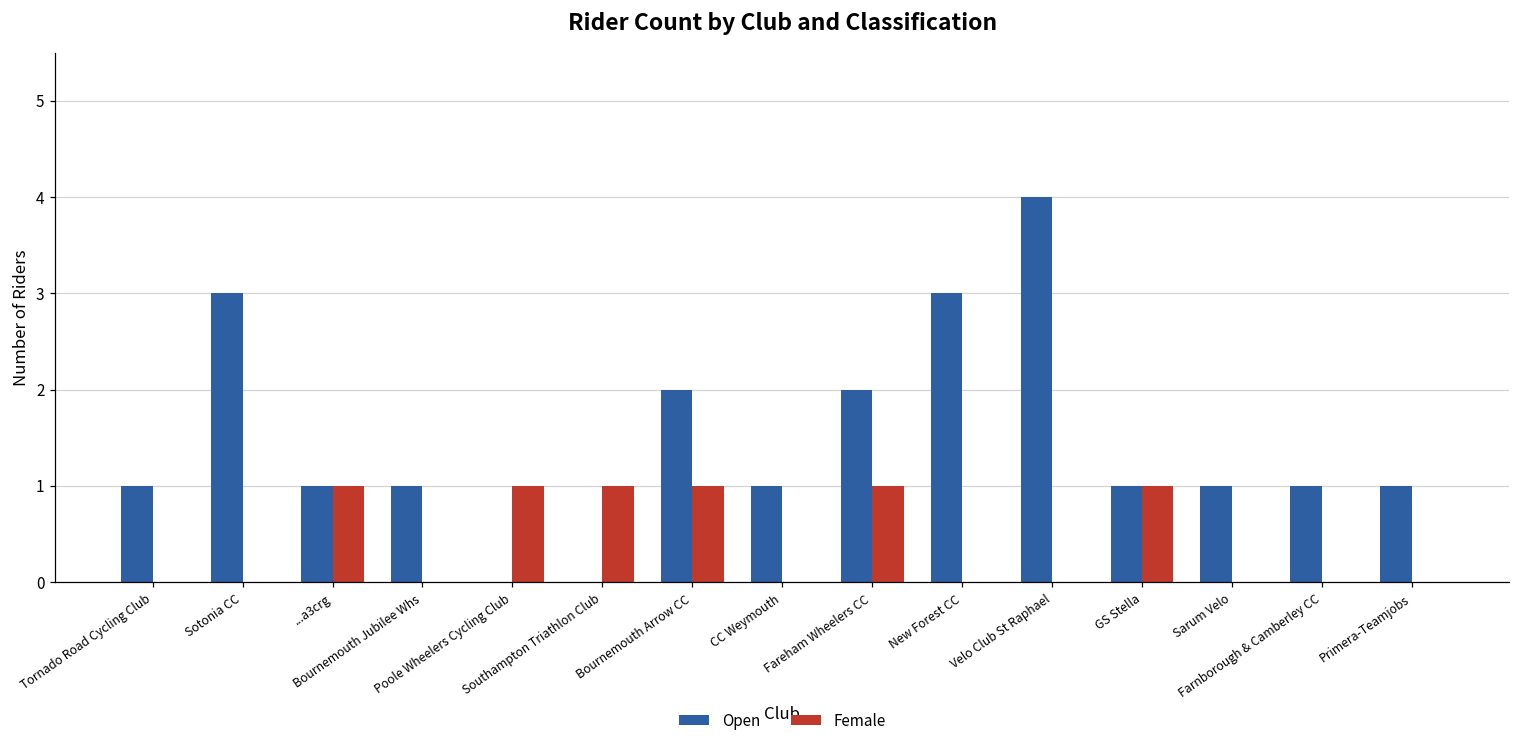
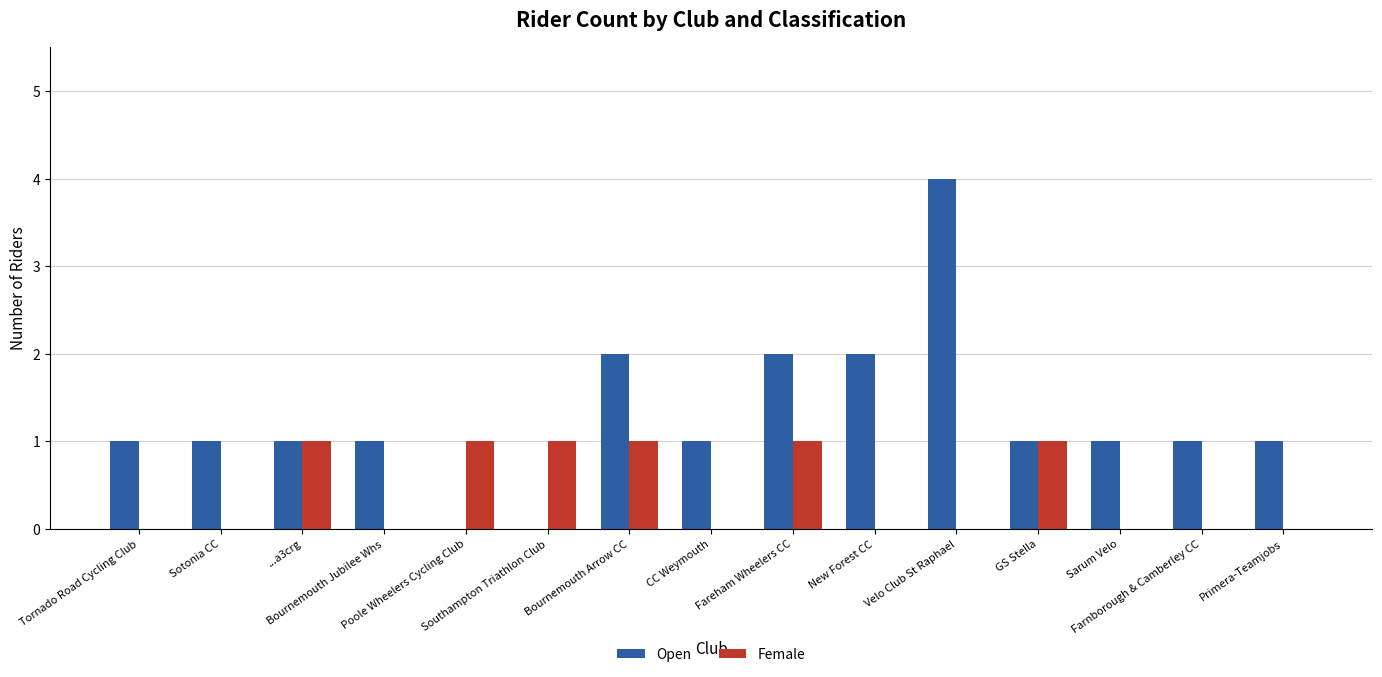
Open, Sotonia CC: 3 -> 1
Open, New Forest CC: 3 -> 2
